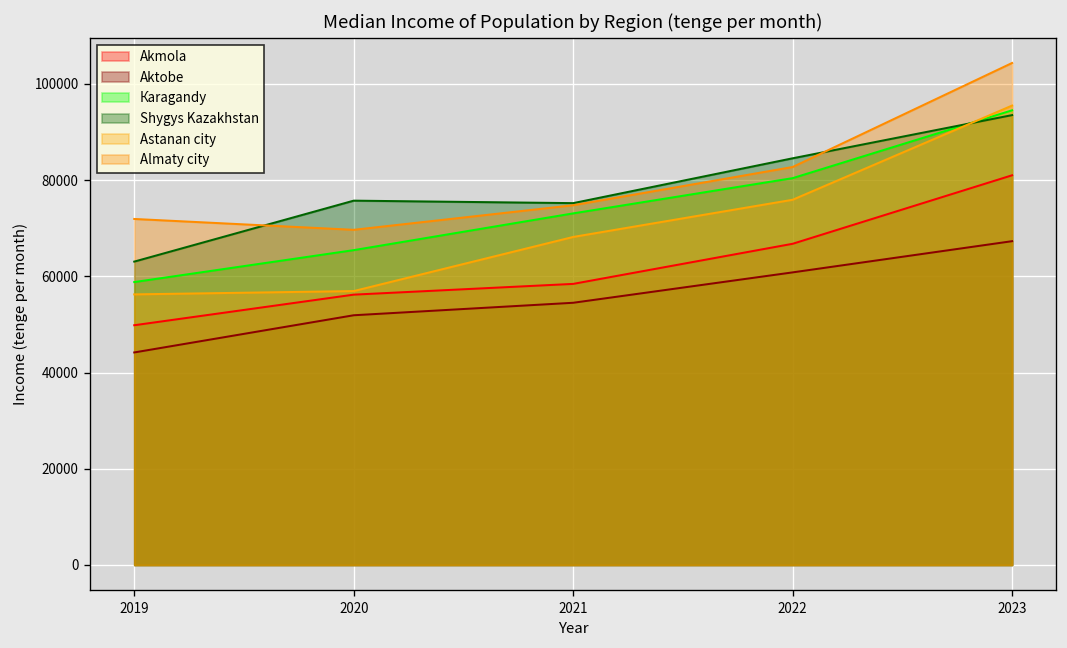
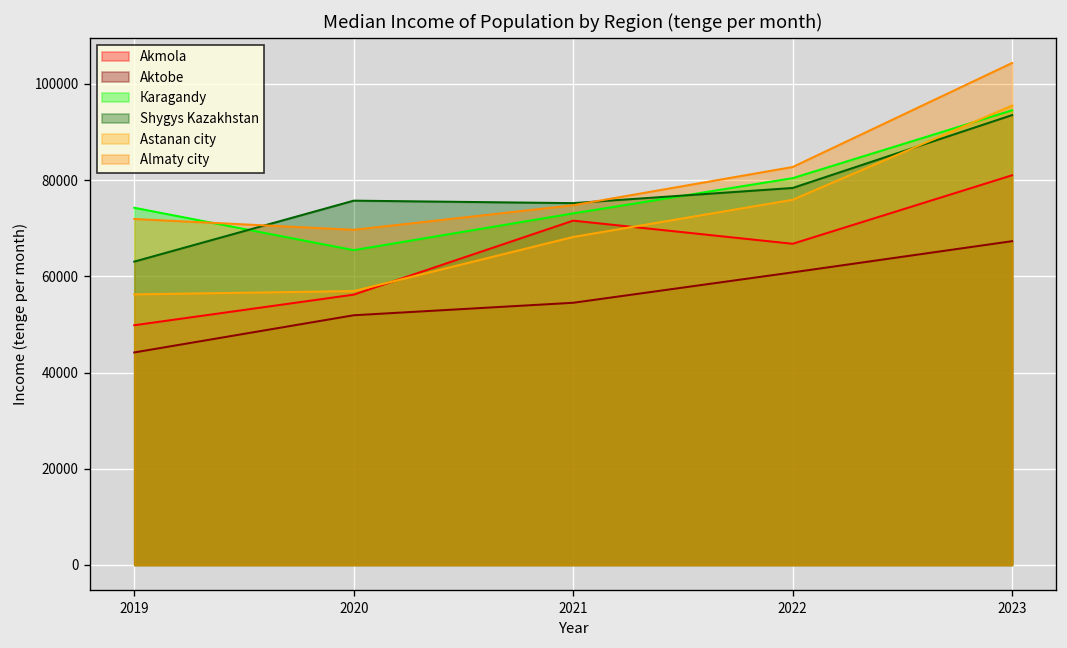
Кaragandy, 2019: 59000 -> 74000
Akmola, 2021: 58000 -> 72000
Shygys Kazakhstan, 2022: 85000 -> 78000
